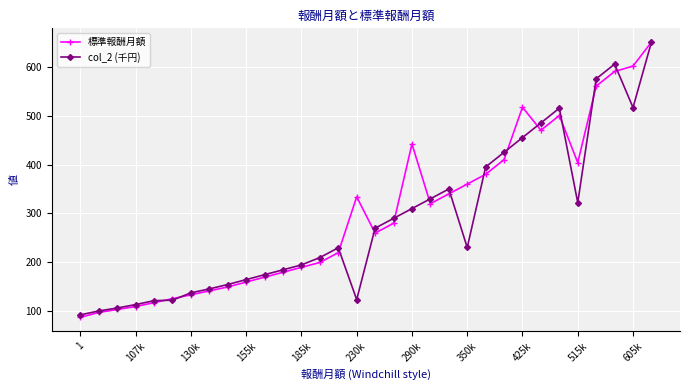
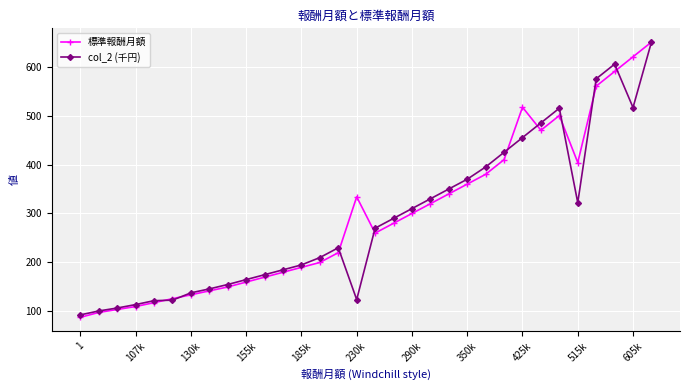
標準報酬月額, 290k: 440 -> 300
col_2 (千円), 350k: 230 -> 370
標準報酬月額, 605k: 600 -> 620
